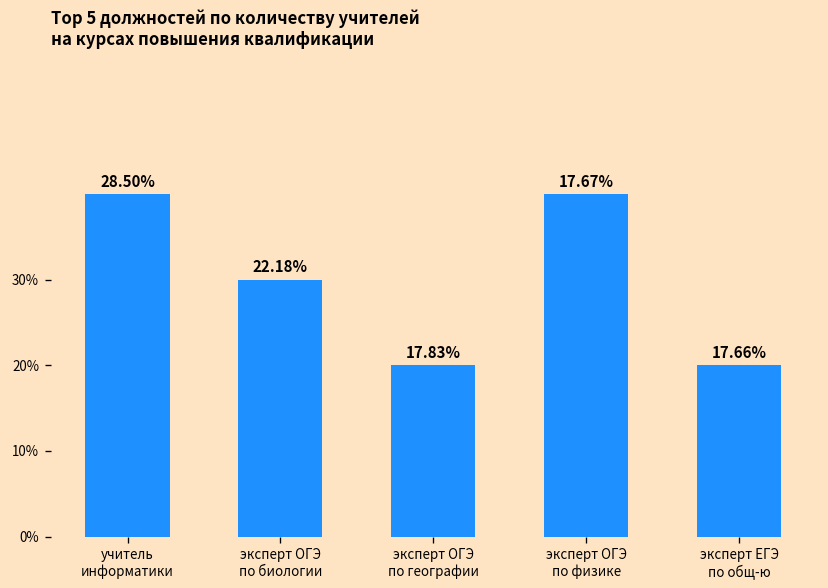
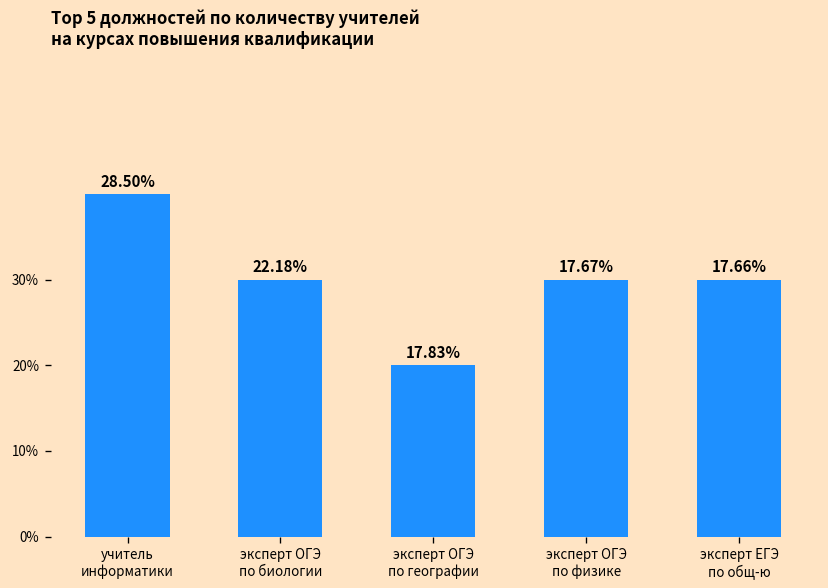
эксперт ОГЭ по физике: 40% -> 30%
эксперт ЕГЭ по общ-ю: 20% -> 30%
